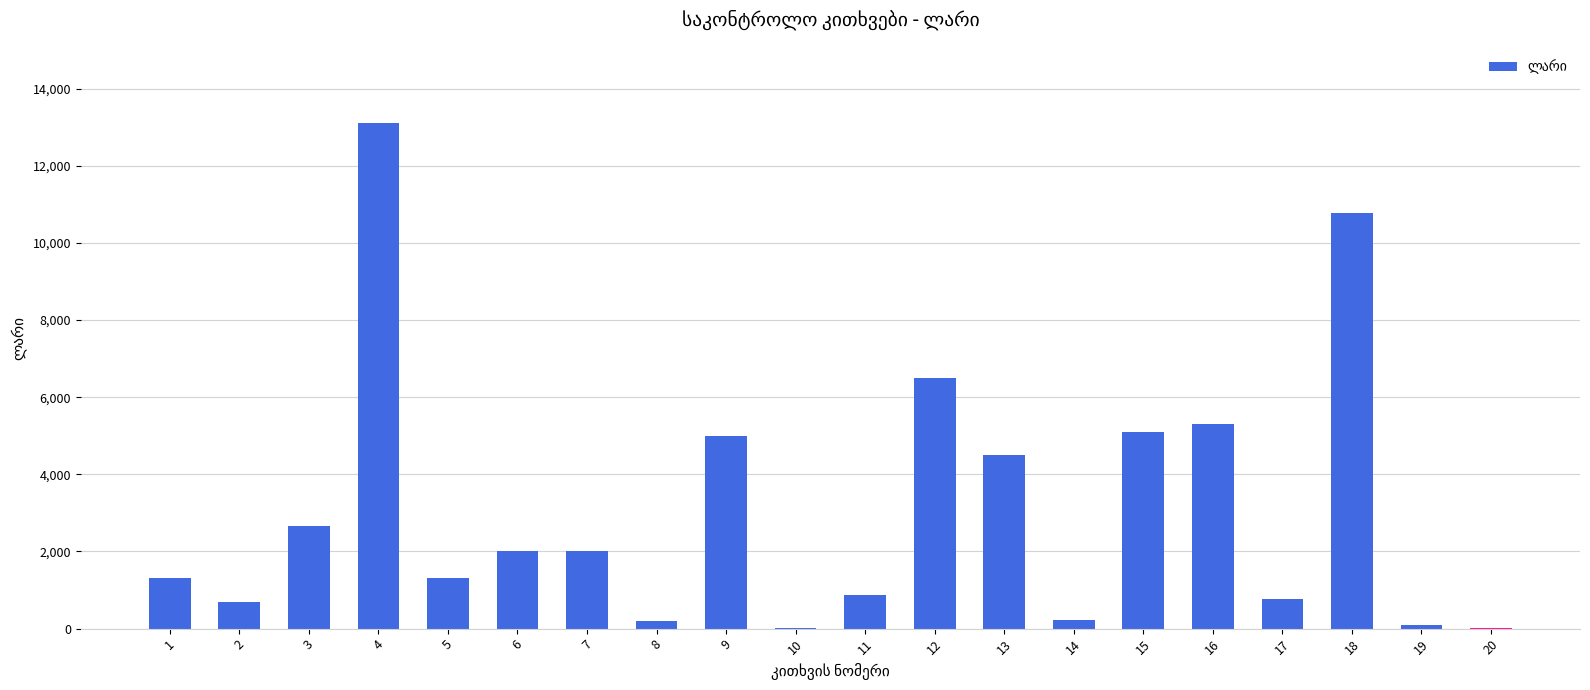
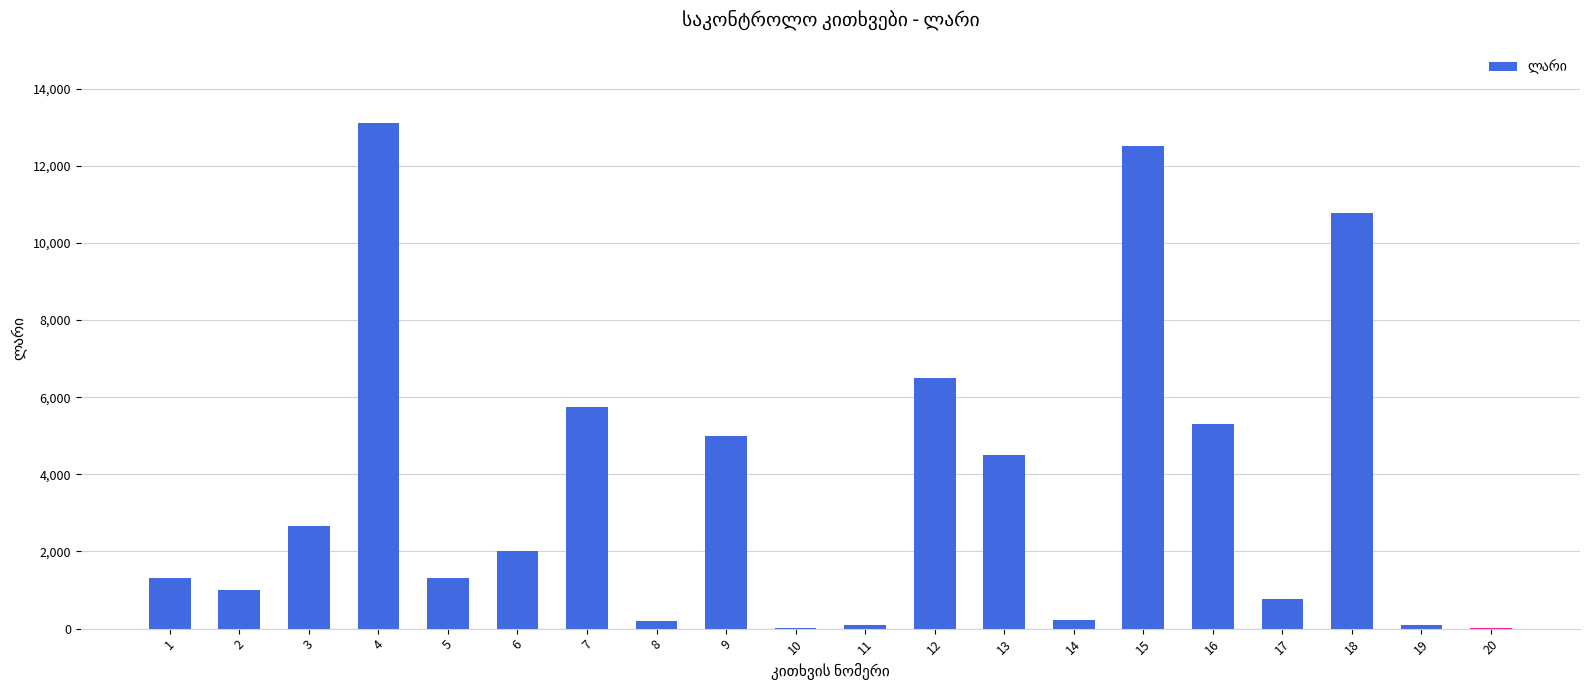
2: 700 -> 1,000
7: 2,000 -> 5,700
11: 900 -> 100
15: 5,100 -> 12,500
